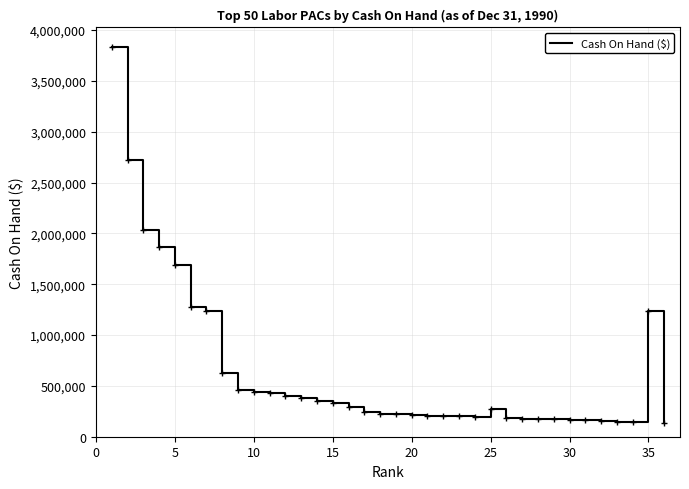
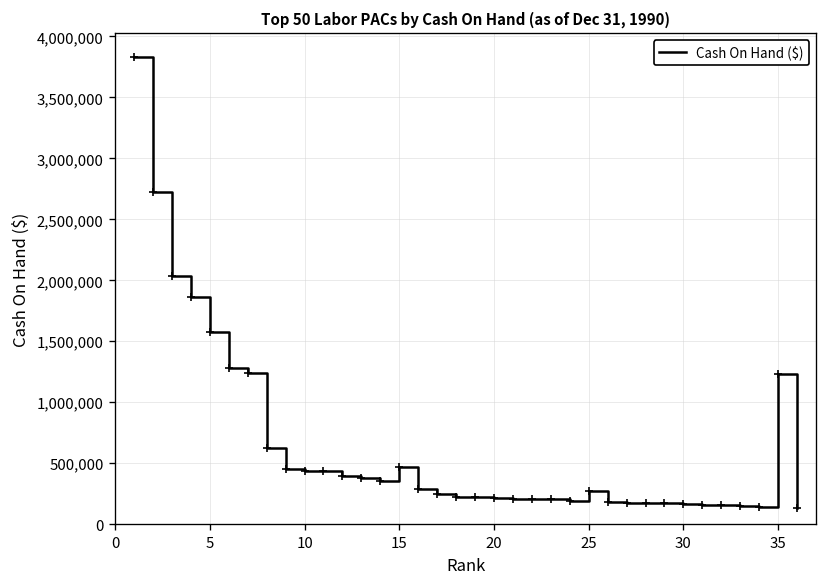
5: 1,690,000 -> 1,580,000
15: 330,000 -> 470,000
